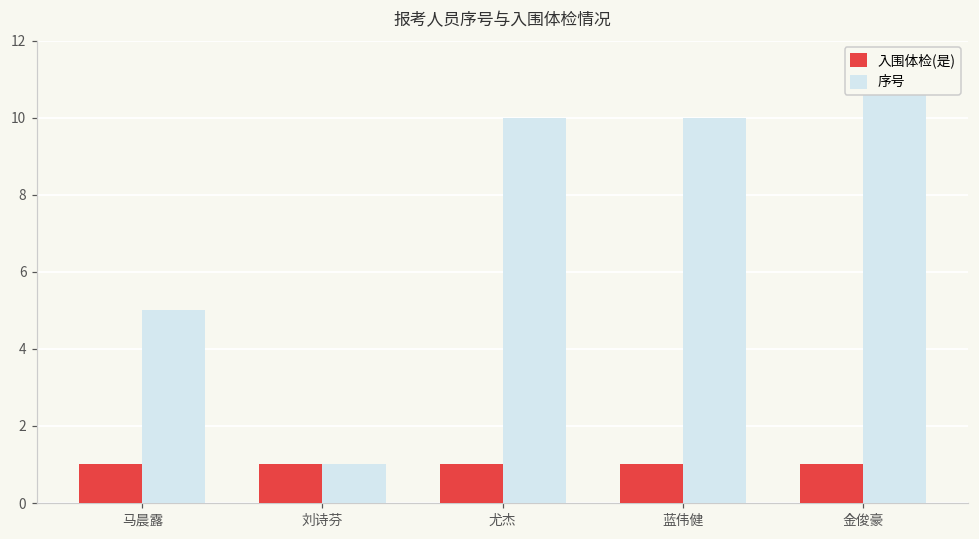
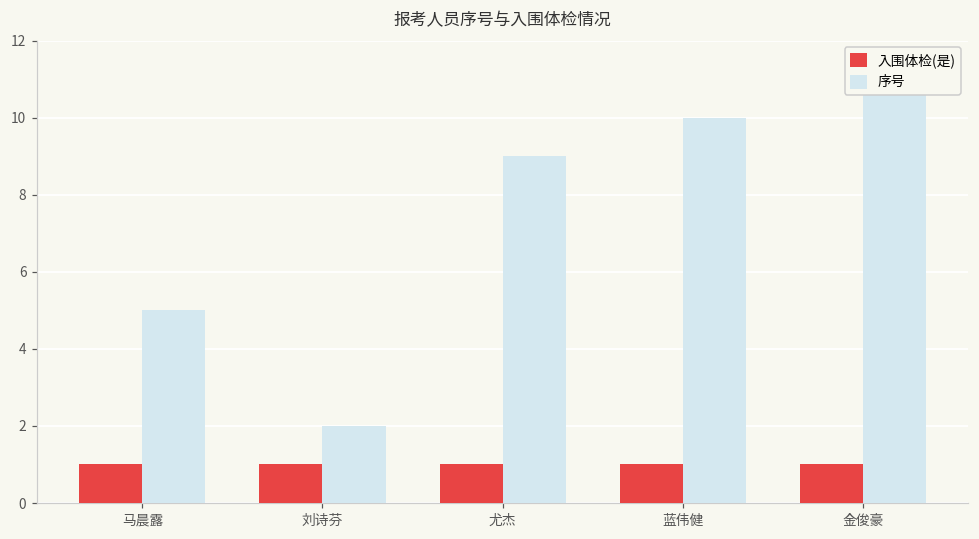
序号, 刘诗芬: 1 -> 2
序号, 尤杰: 10 -> 9
